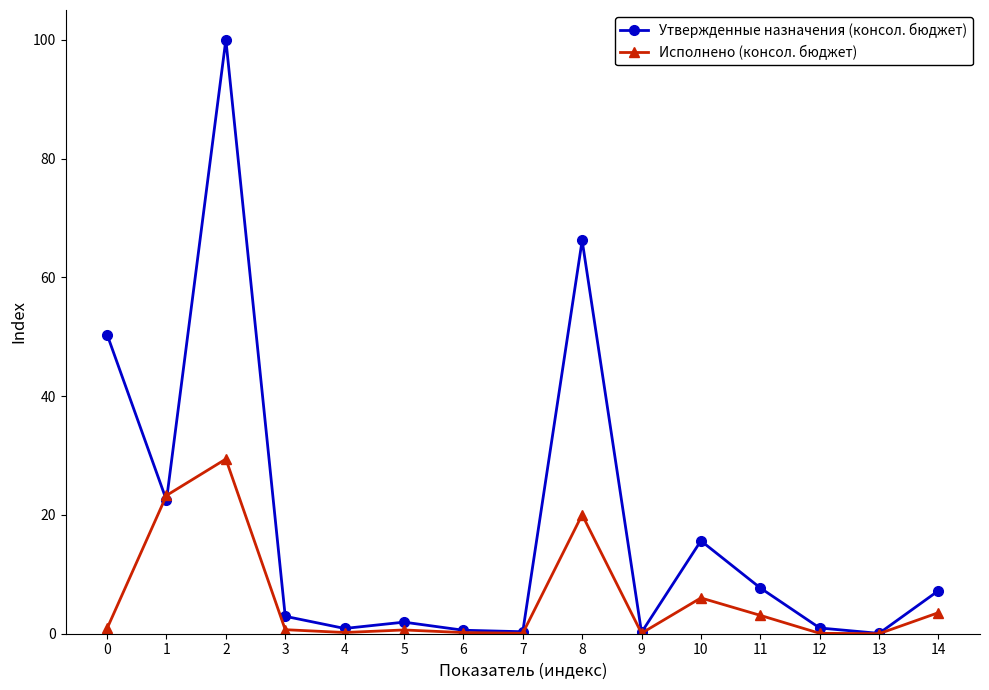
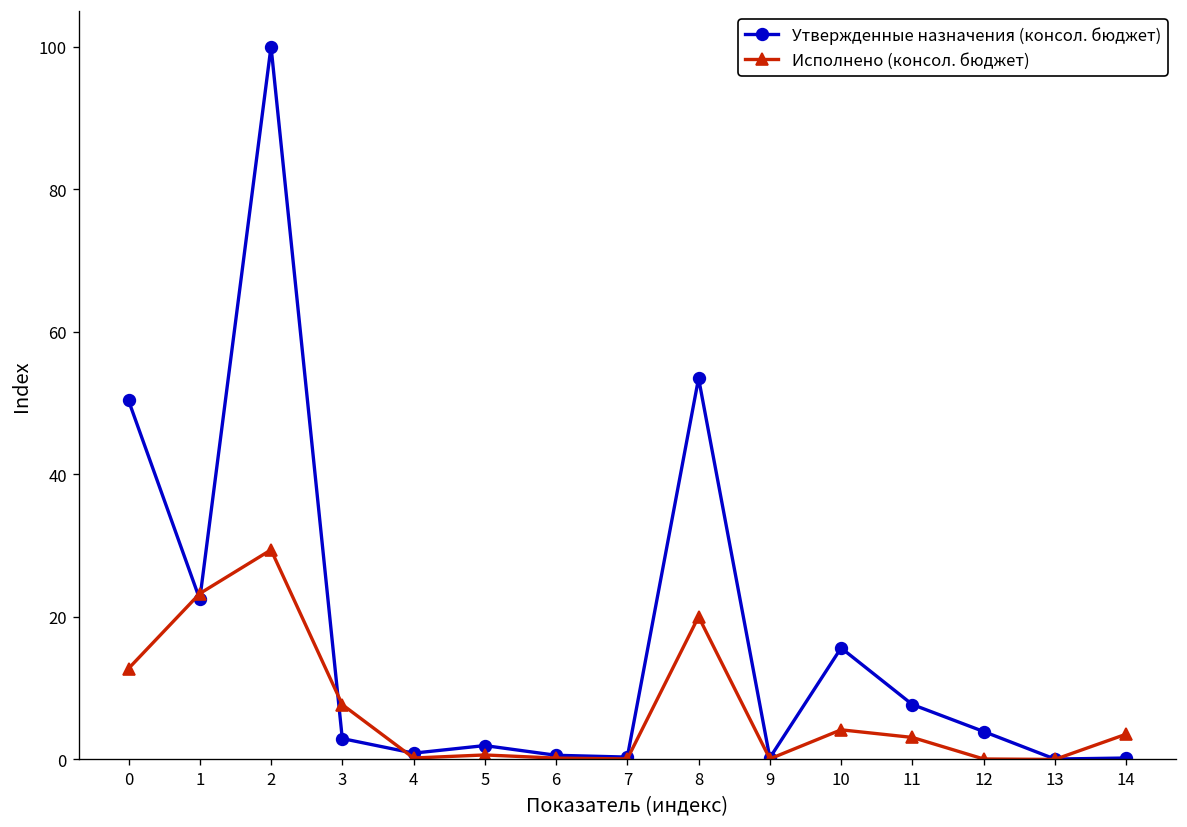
Исполнено (консол. бюджет), 0: 1 -> 13
Исполнено (консол. бюджет), 3: 1 -> 8
Утвержденные назначения (консол. бюджет), 8: 66 -> 53
Исполнено (консол. бюджет), 10: 6 -> 4
Утвержденные назначения (консол. бюджет), 12: 1 -> 4
Утвержденные назначения (консол. бюджет), 14: 7 -> 0
